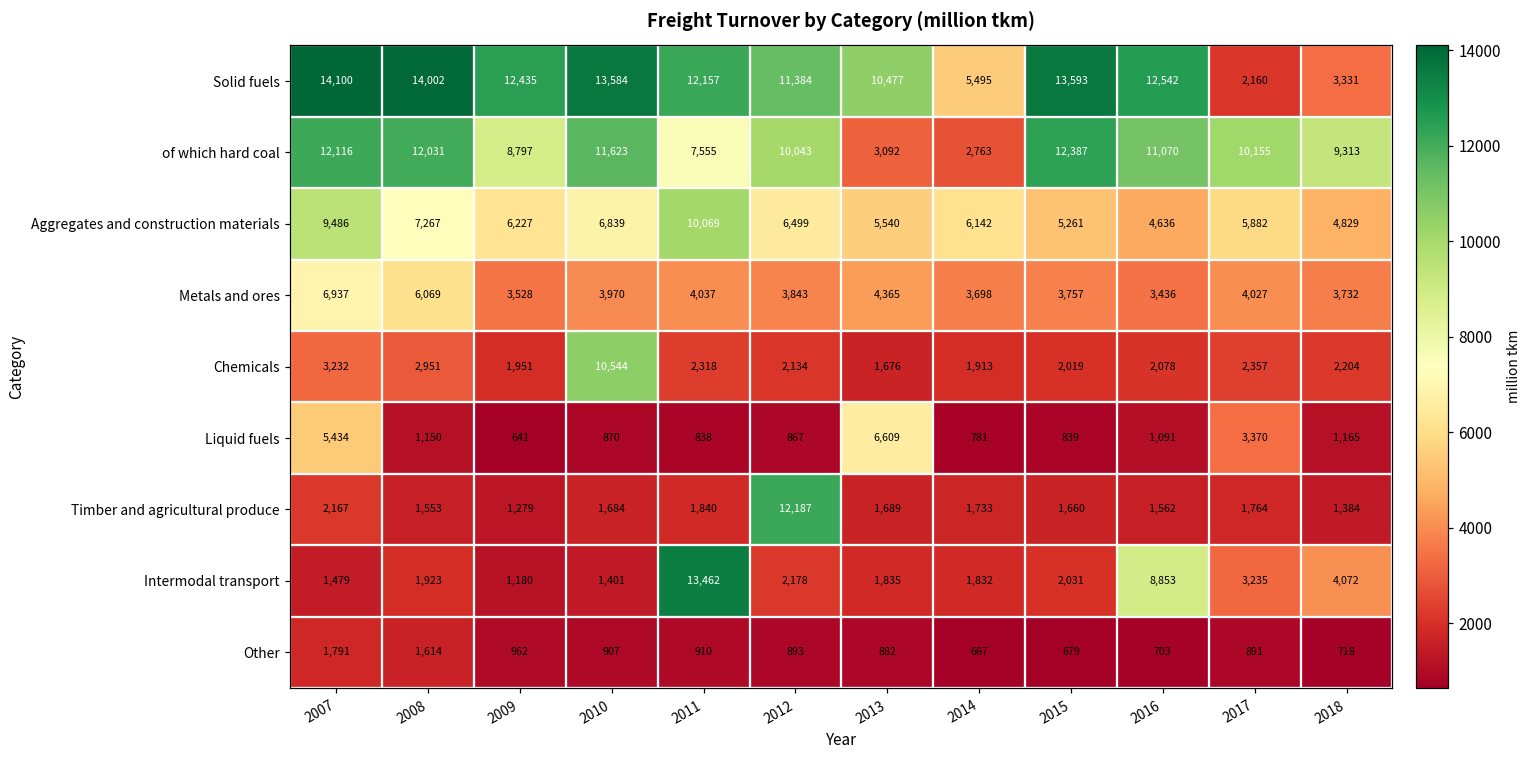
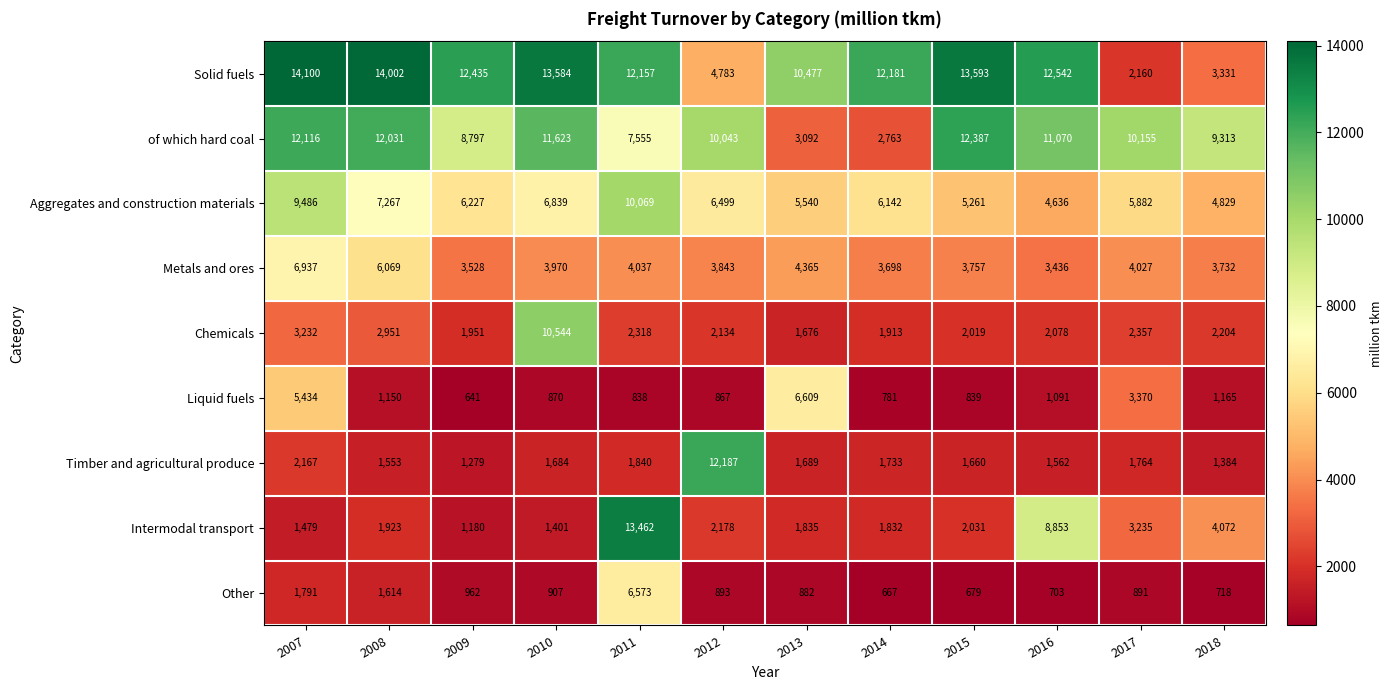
Solid fuels, 2012: 11,384 -> 4,783
Solid fuels, 2014: 5,495 -> 12,181
Other, 2011: 910 -> 6,573
